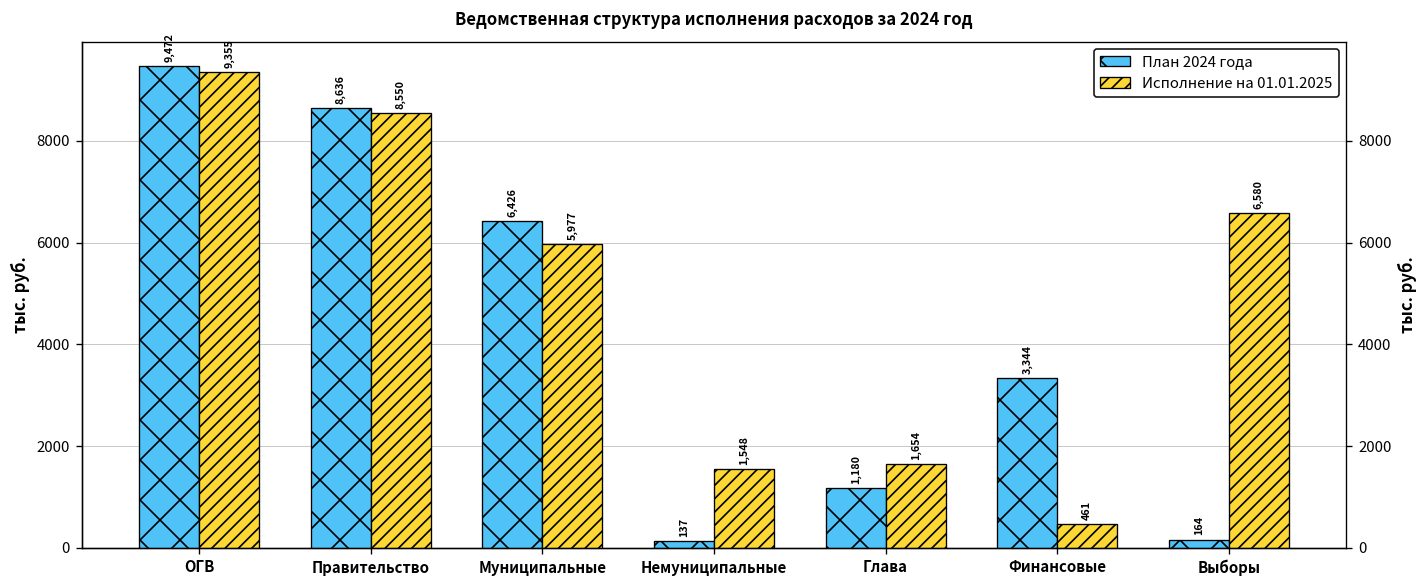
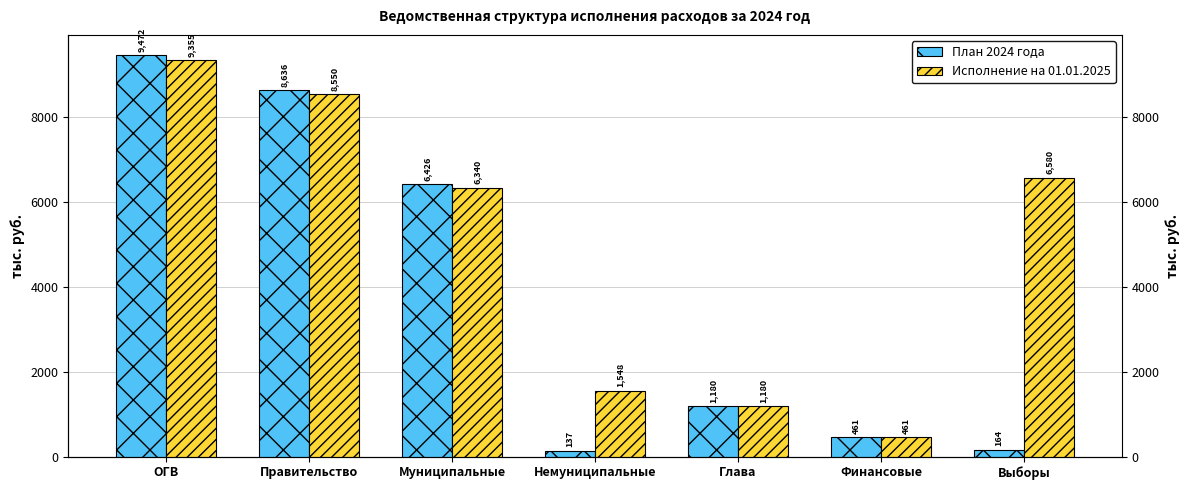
Исполнение на 01.01.2025, Муниципальные: 5,977 -> 6,340
Исполнение на 01.01.2025, Глава: 1,654 -> 1,180
План 2024 года, Финансовые: 3,344 -> 461
